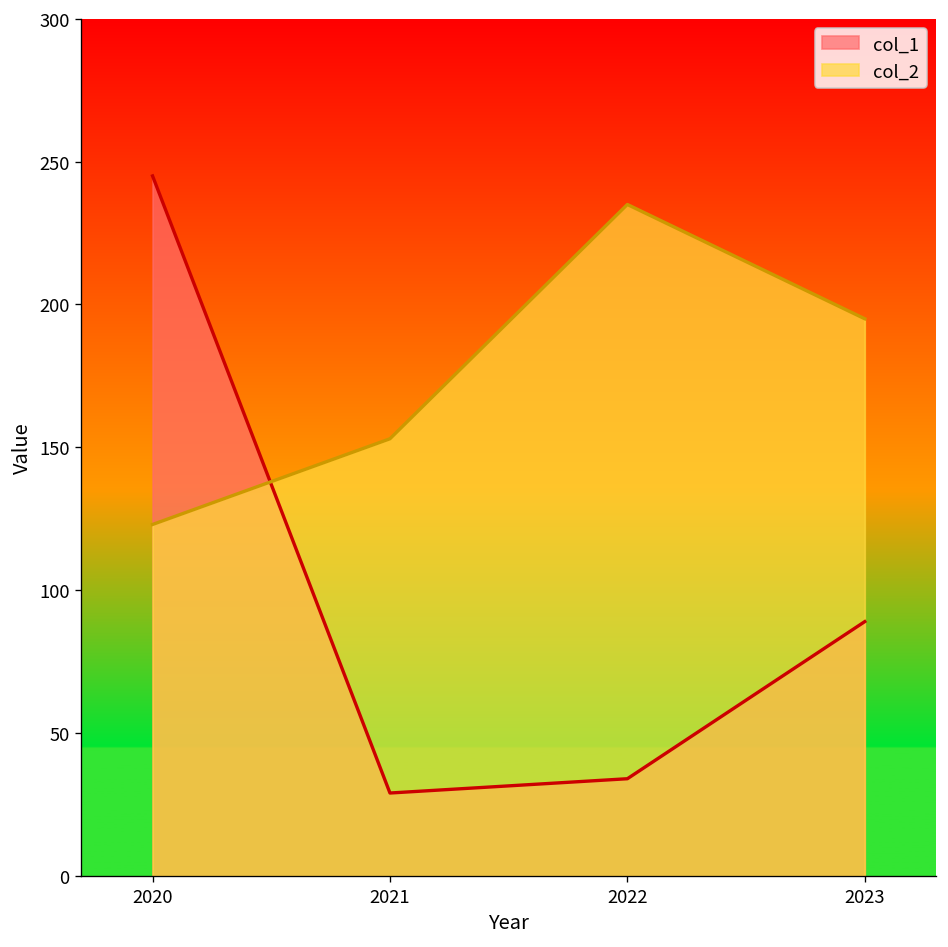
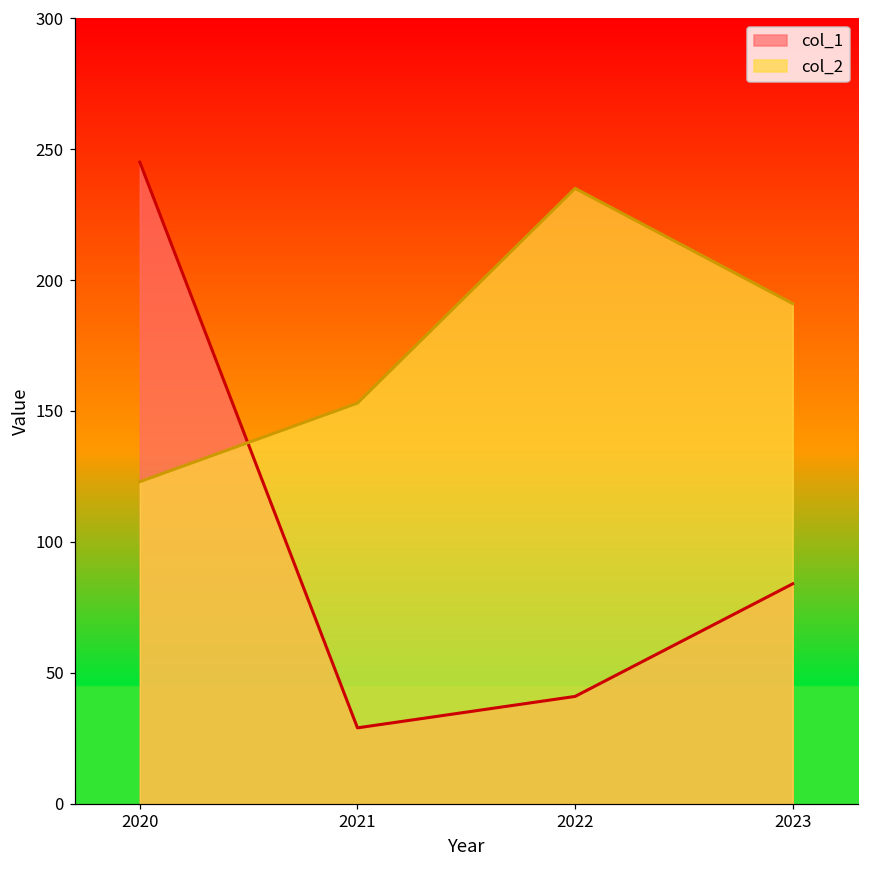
col_1, 2022: 34 -> 41
col_1, 2023: 89 -> 84
col_2, 2023: 195 -> 191
